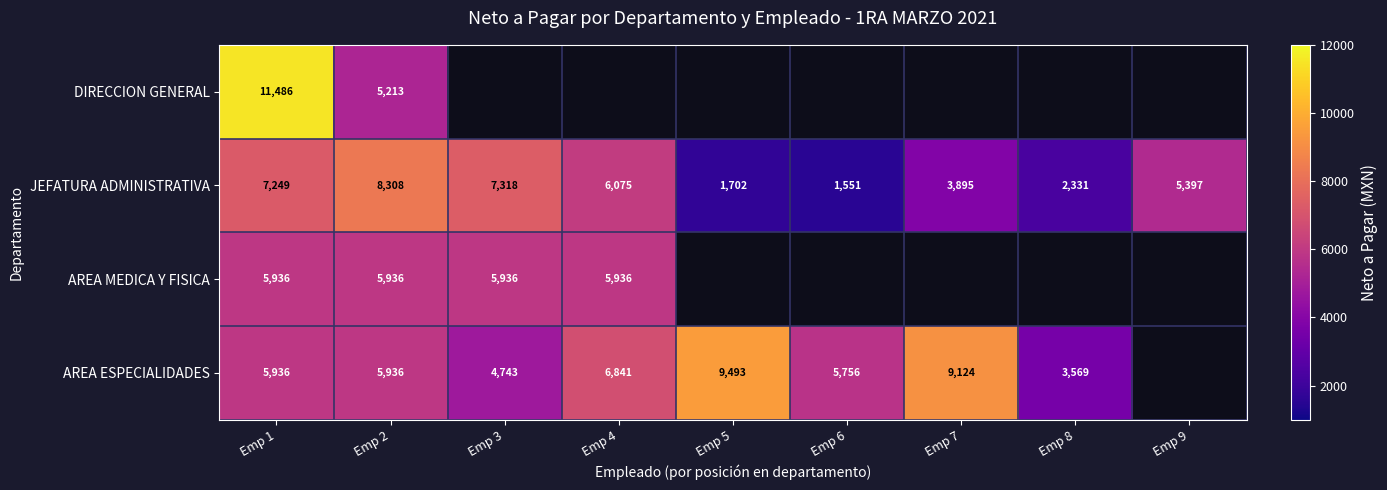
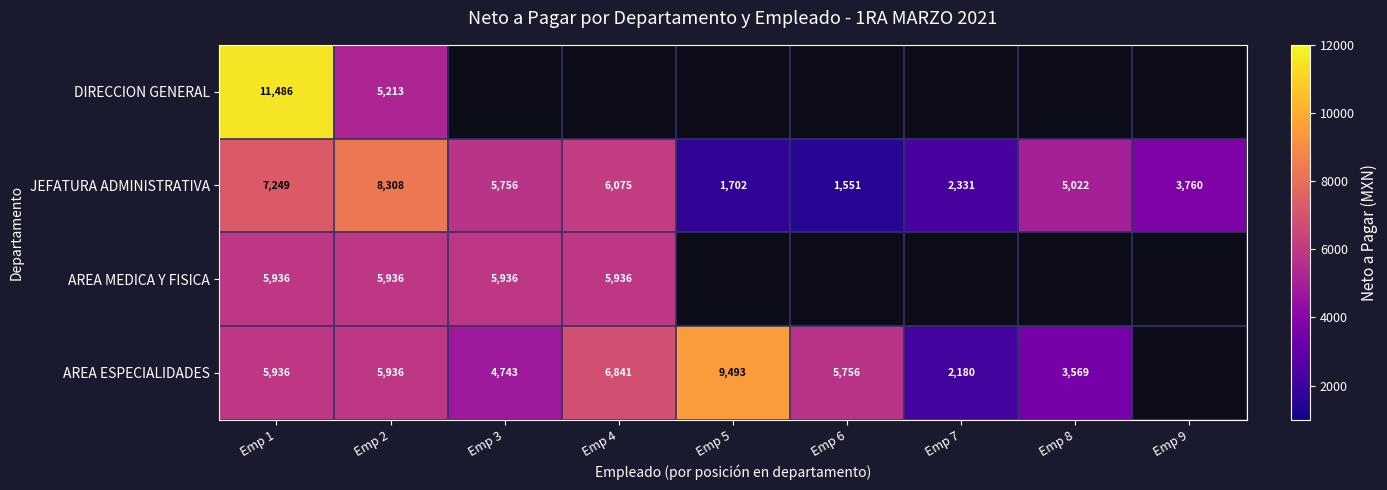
JEFATURA ADMINISTRATIVA, Emp 3: 7,318 -> 5,756
JEFATURA ADMINISTRATIVA, Emp 7: 3,895 -> 2,331
JEFATURA ADMINISTRATIVA, Emp 8: 2,331 -> 5,022
JEFATURA ADMINISTRATIVA, Emp 9: 5,397 -> 3,760
AREA ESPECIALIDADES, Emp 7: 9,124 -> 2,180
